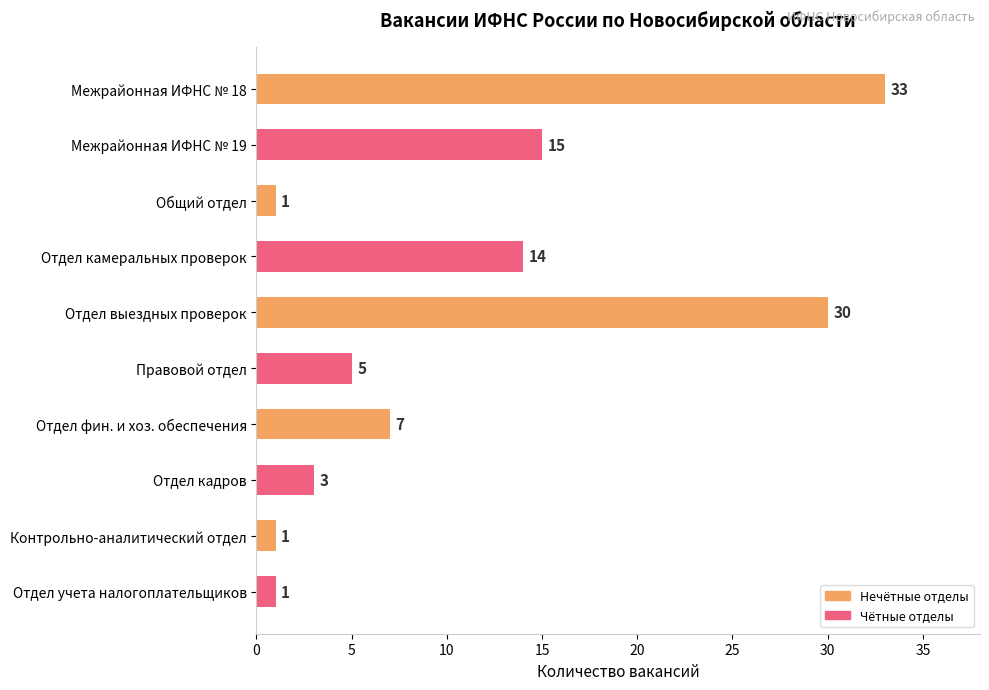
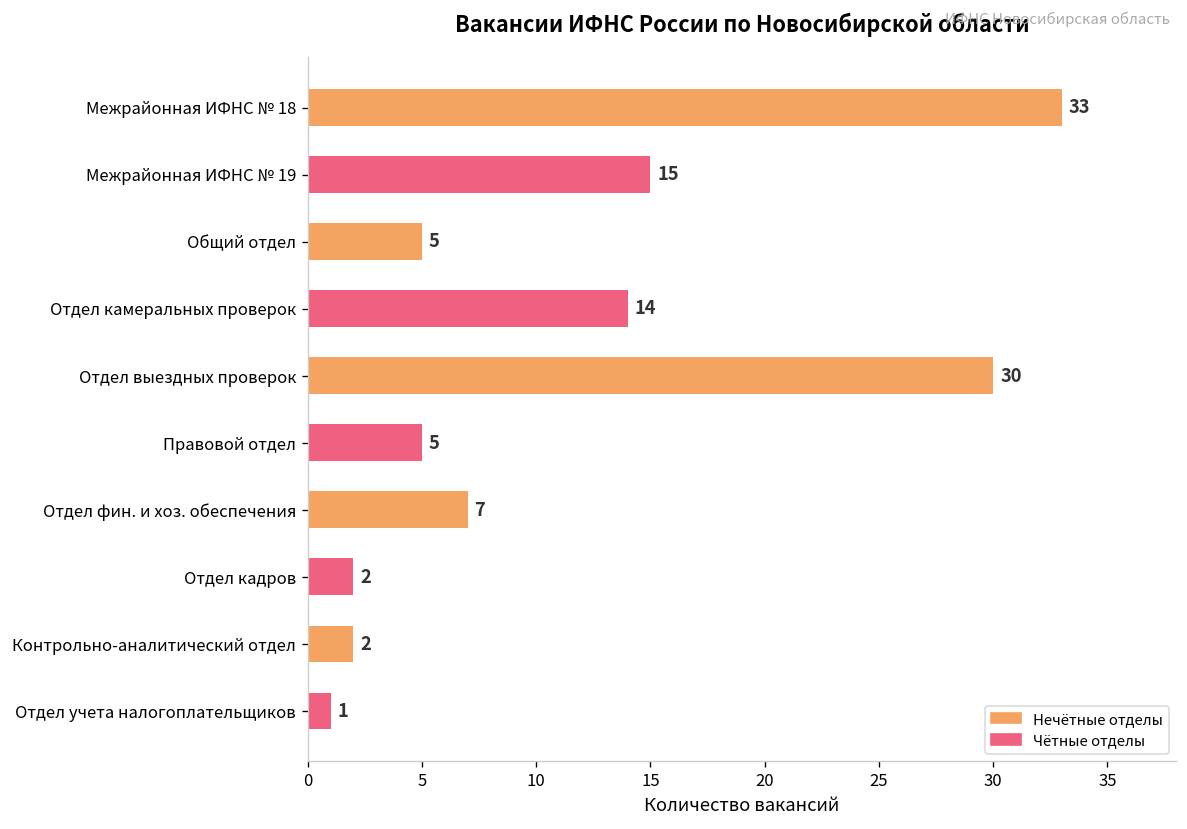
Общий отдел: 1 -> 5
Отдел кадров: 3 -> 2
Контрольно-аналитический отдел: 1 -> 2
